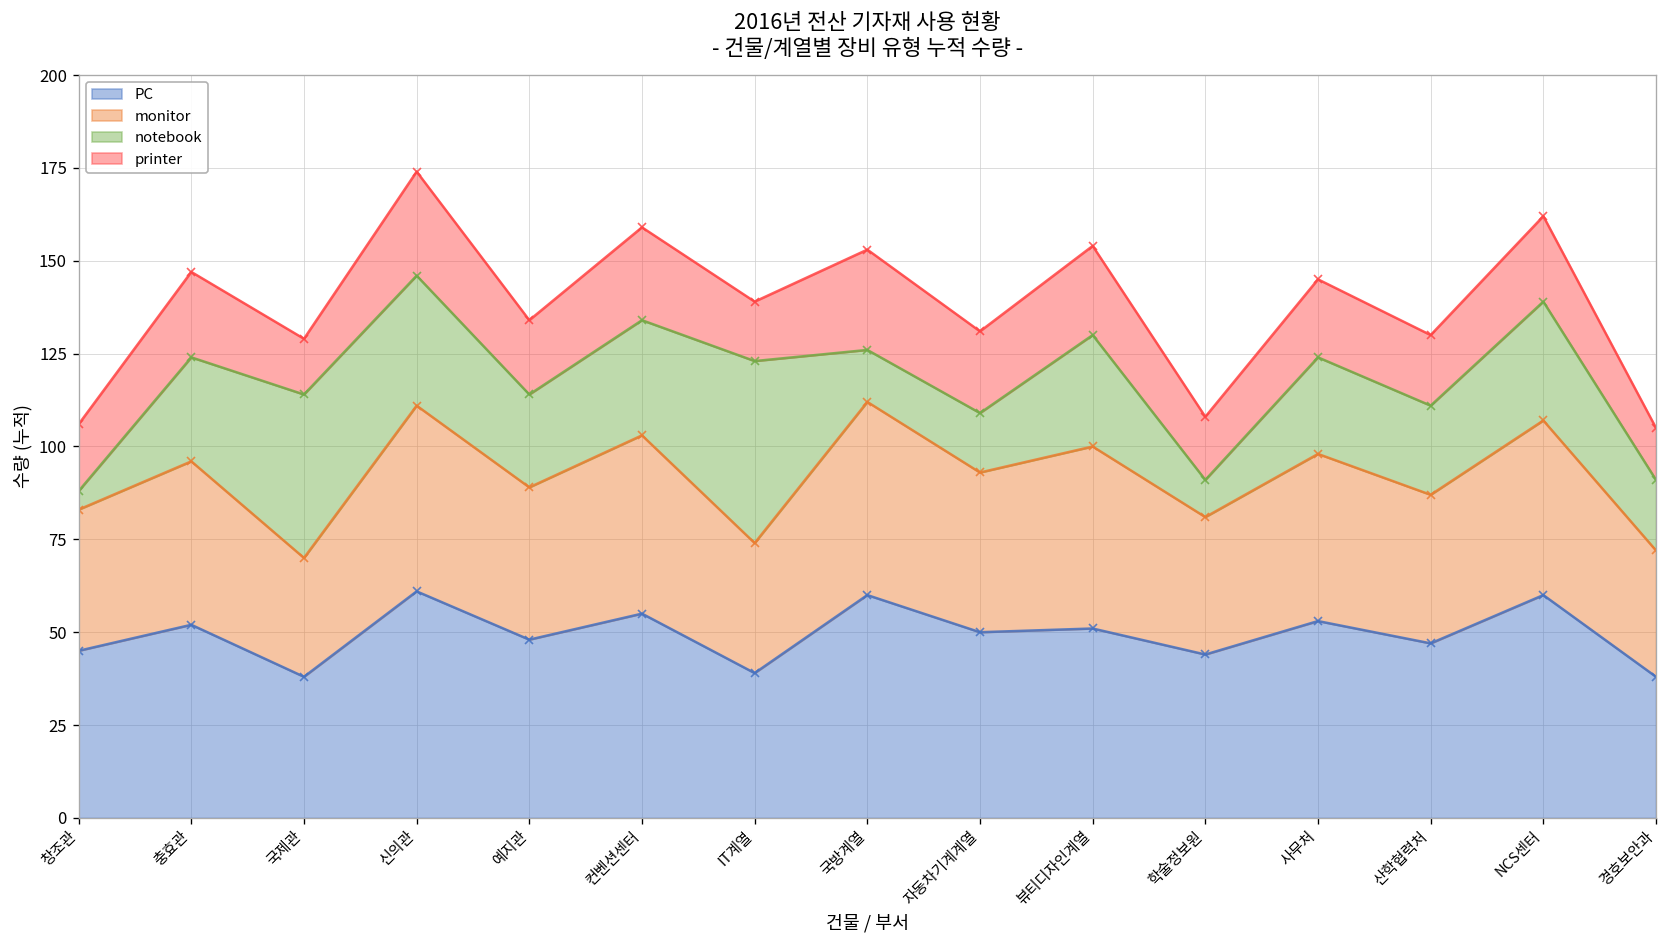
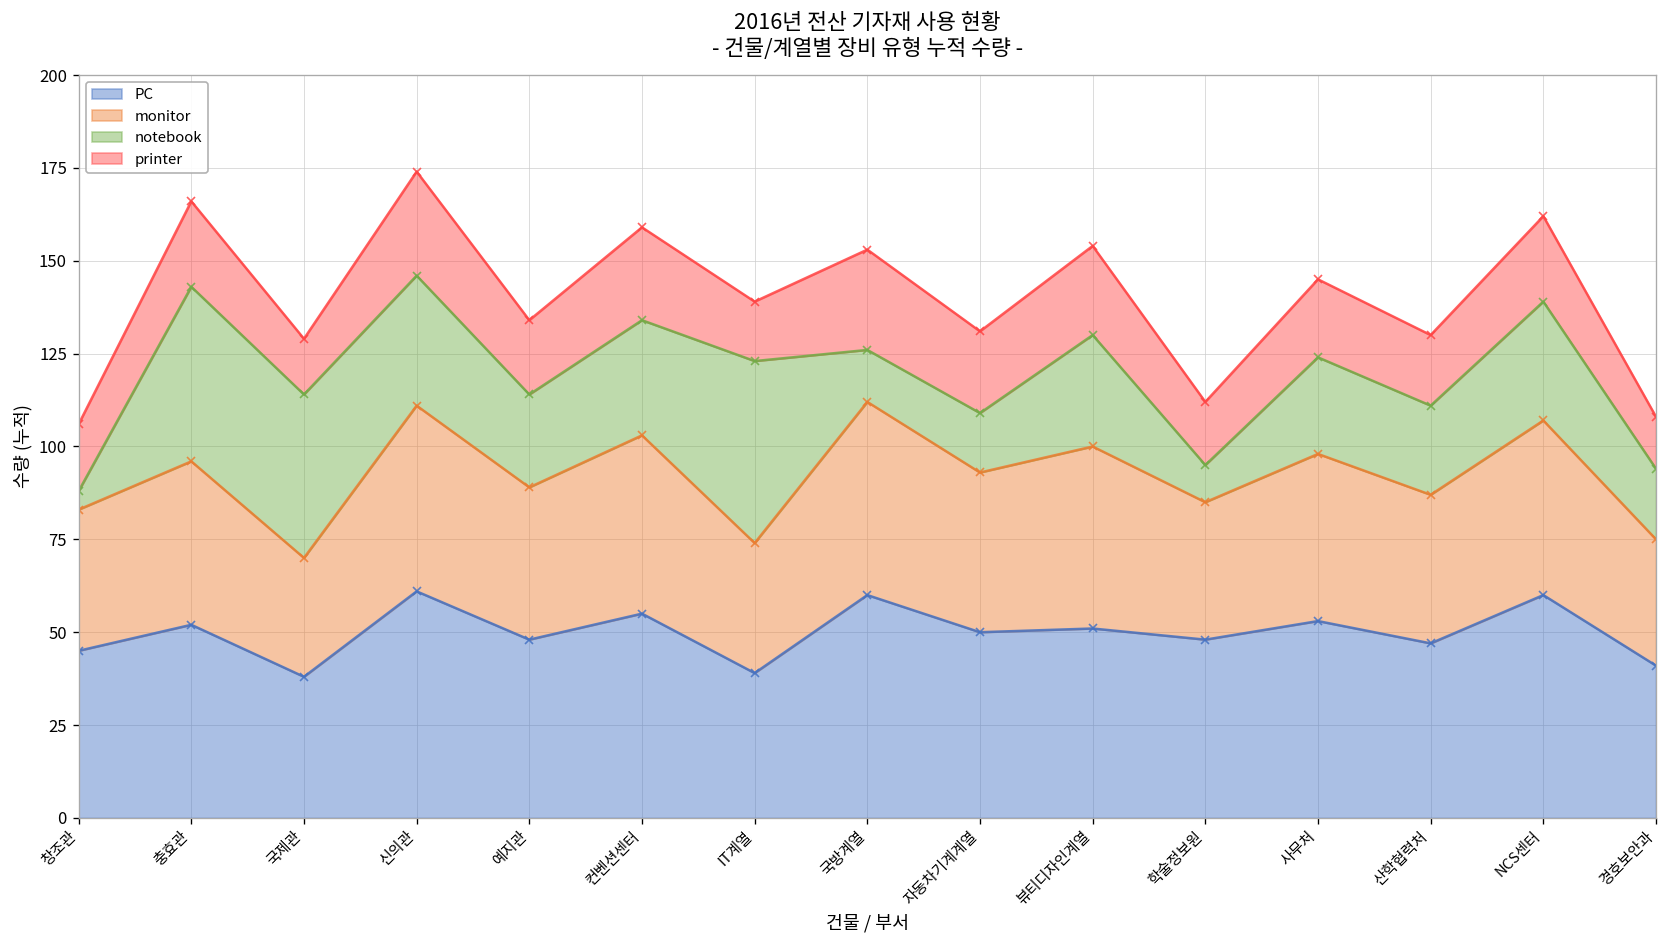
notebook, 충효관: 28 -> 47
PC, 학술정보원: 44 -> 48
PC, 경호보안과: 38 -> 41
